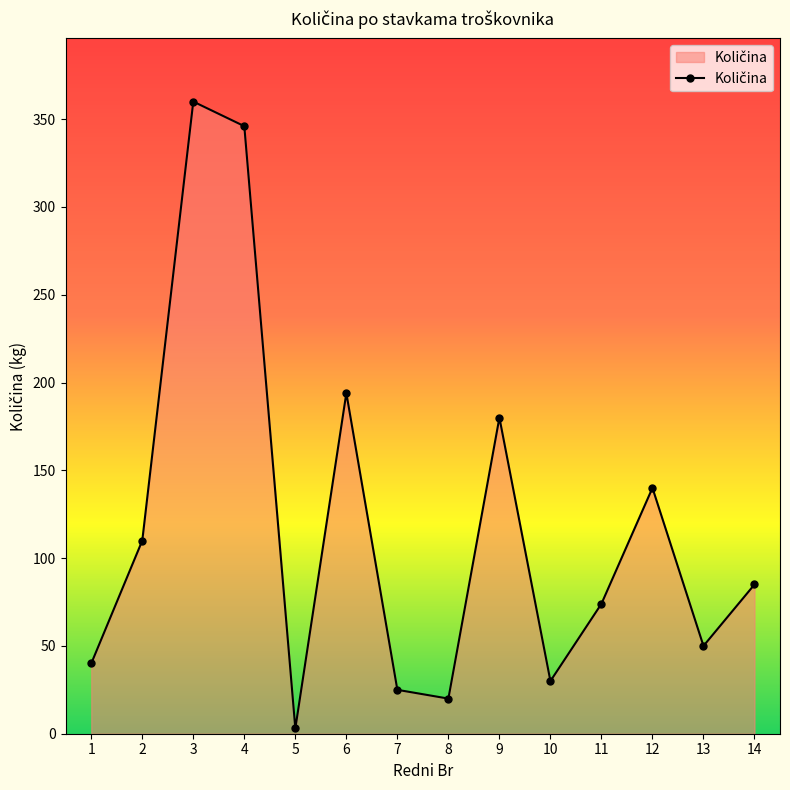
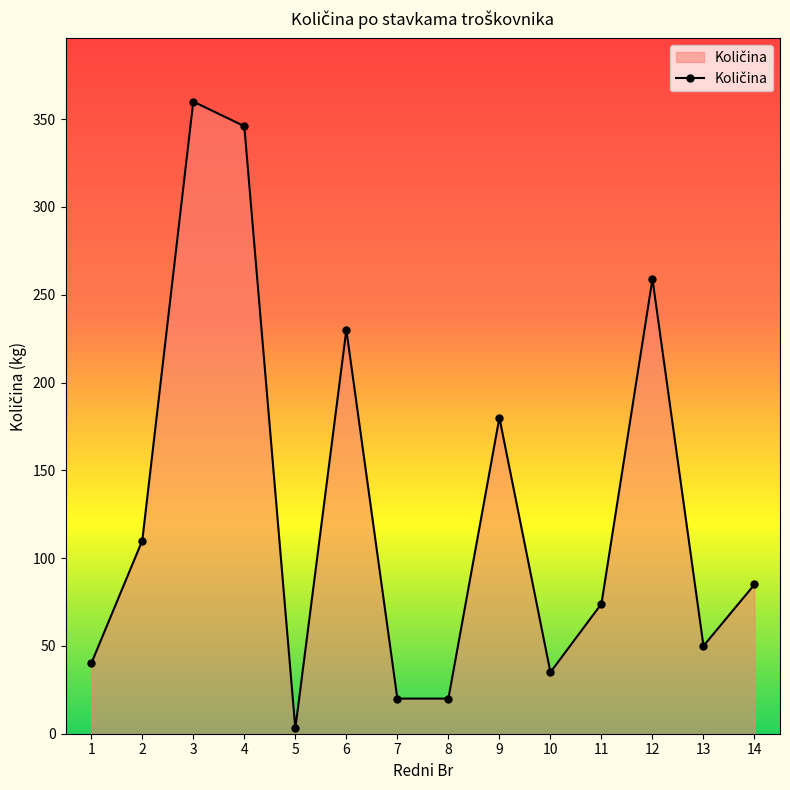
6: 194 -> 230
7: 25 -> 20
10: 30 -> 35
12: 140 -> 259
